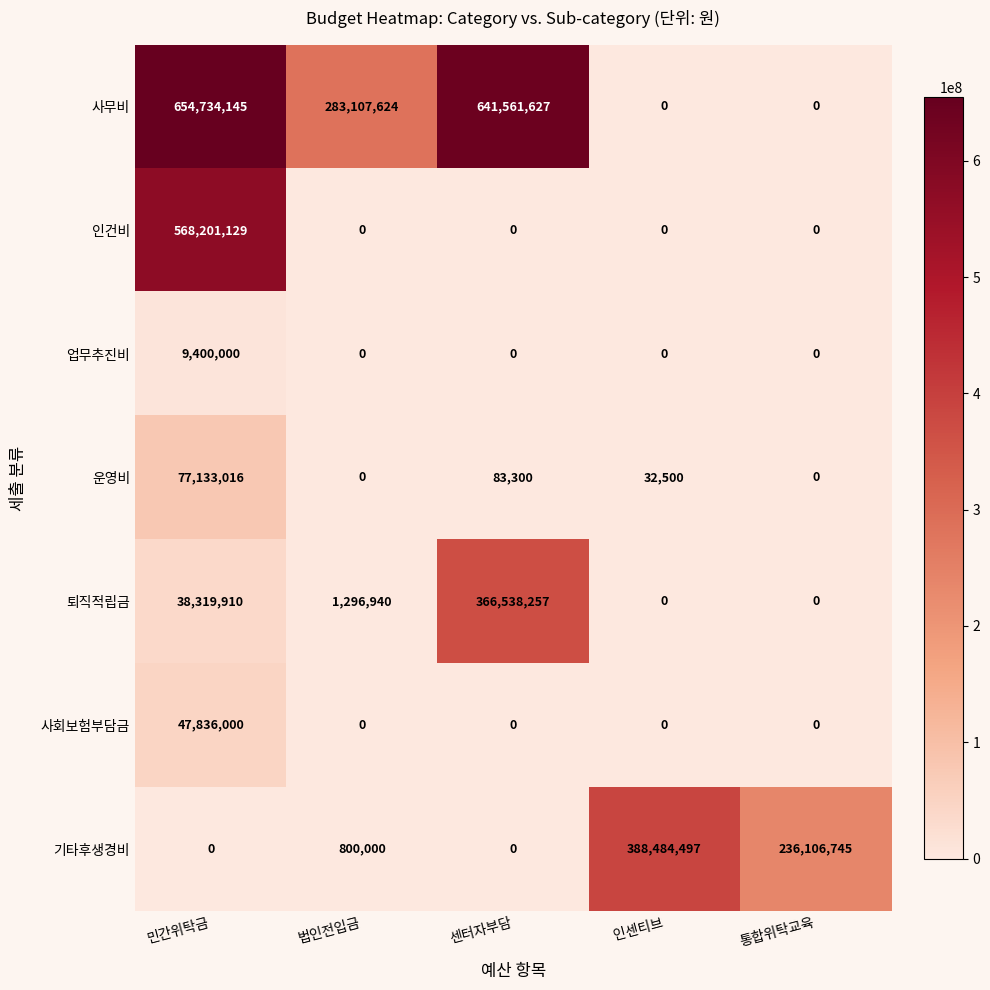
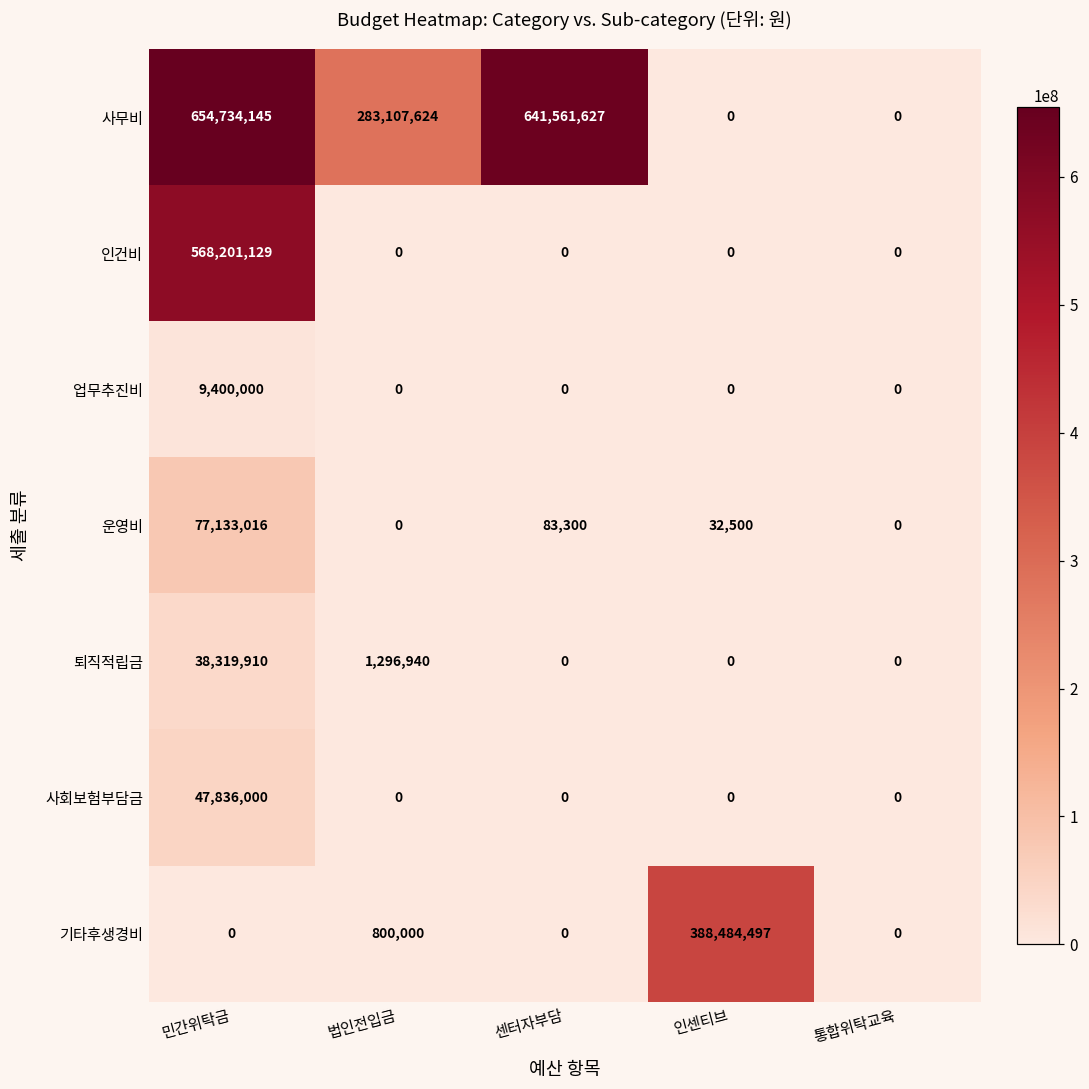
퇴직적립금, 센터자부담: 366,538,257 -> 0
기타후생경비, 통합위탁교육: 236,106,745 -> 0
